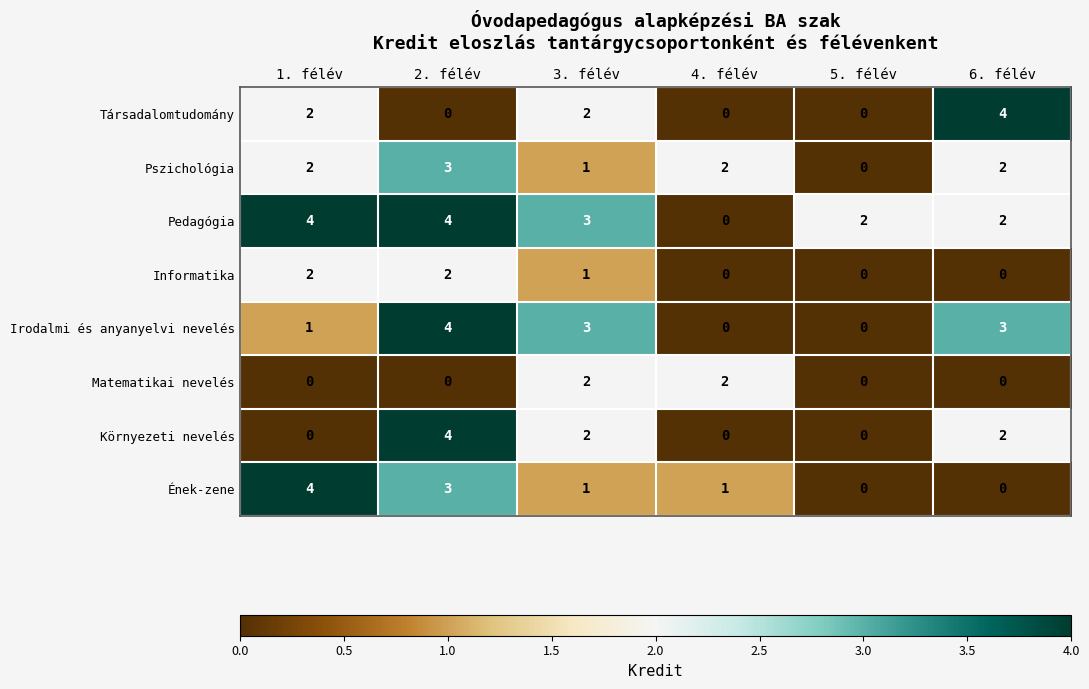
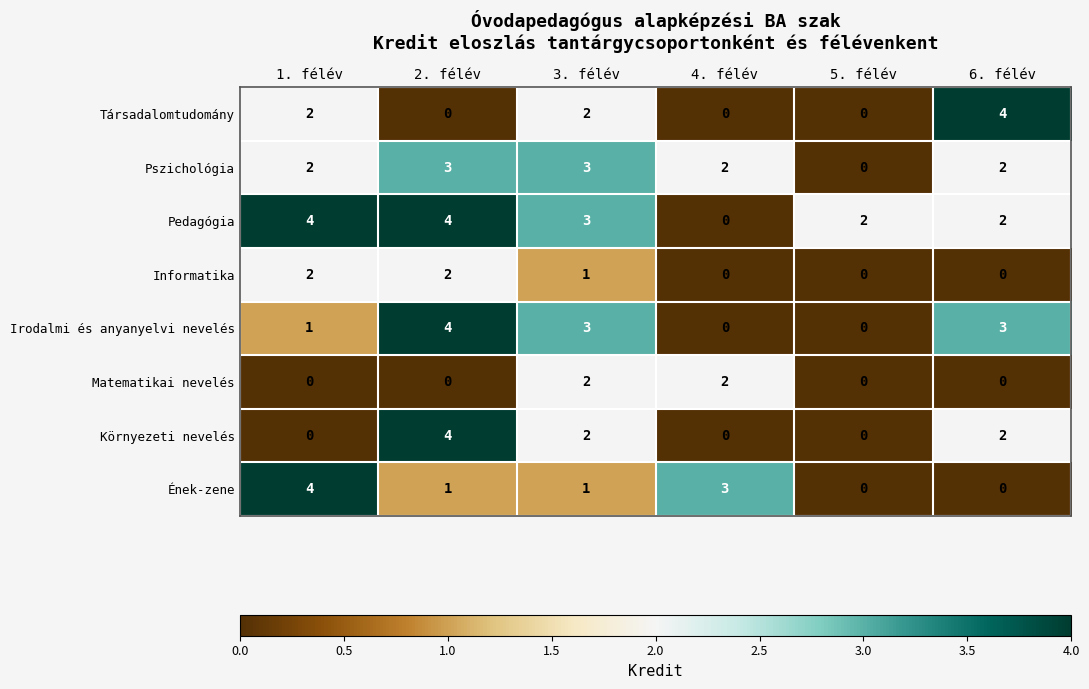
Pszichológia, 3. félév: 1 -> 3
Ének-zene, 2. félév: 3 -> 1
Ének-zene, 4. félév: 1 -> 3
